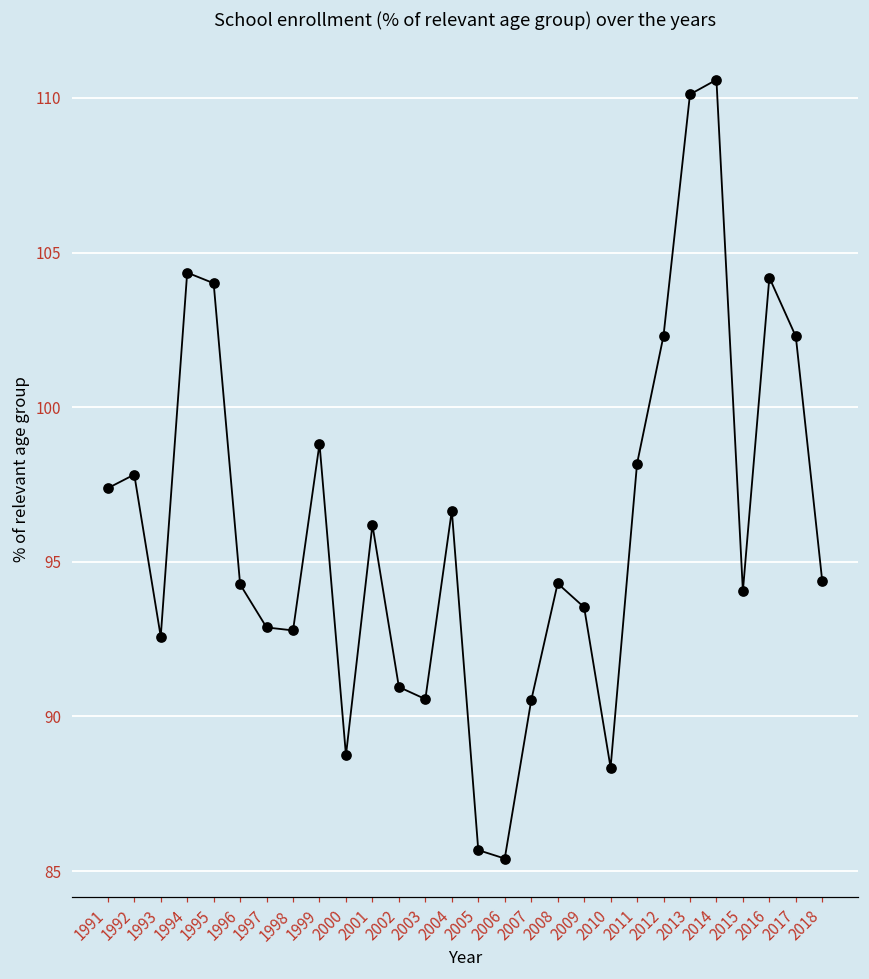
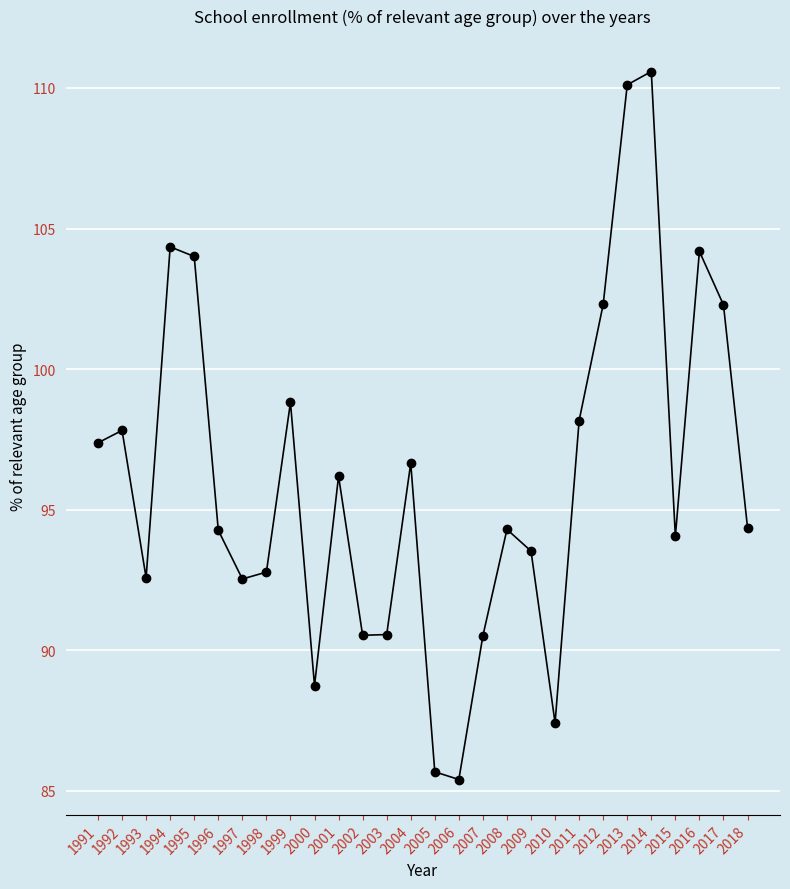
1997: 92.9 -> 92.5
2002: 91.0 -> 90.5
2010: 88.3 -> 87.4
